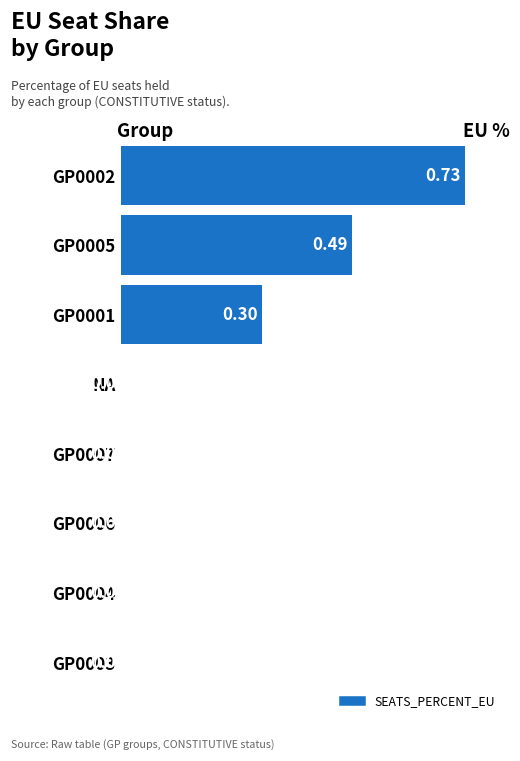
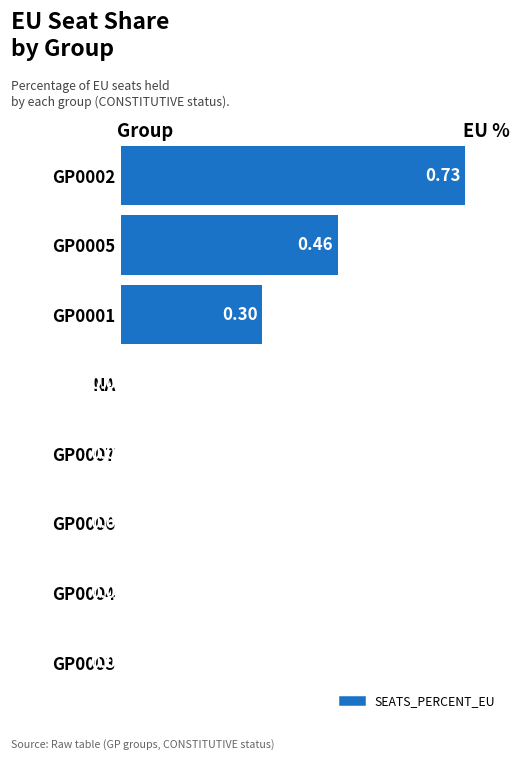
GP0005: 0.49 -> 0.46
